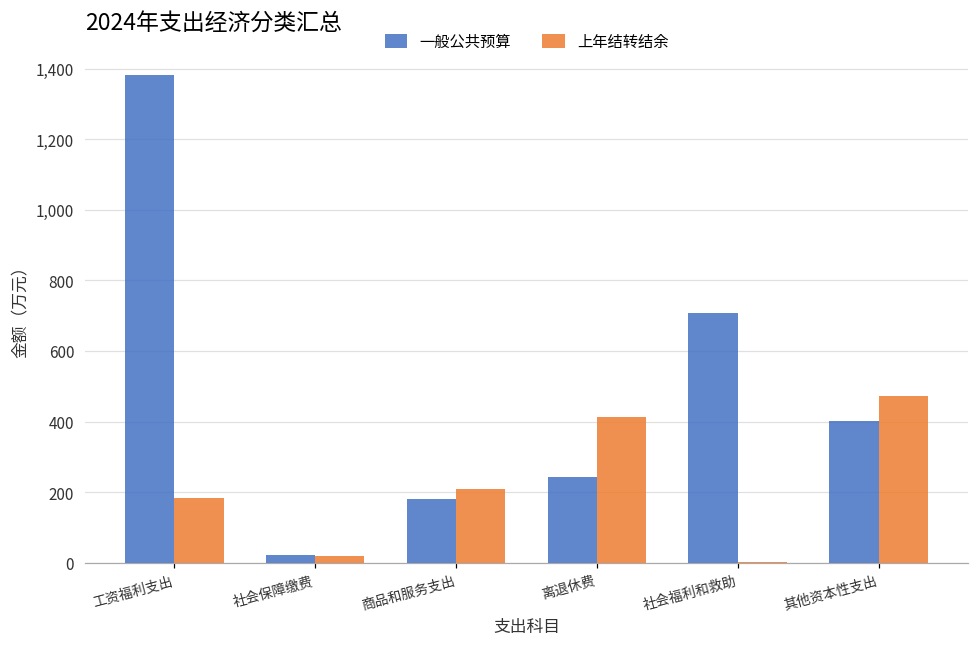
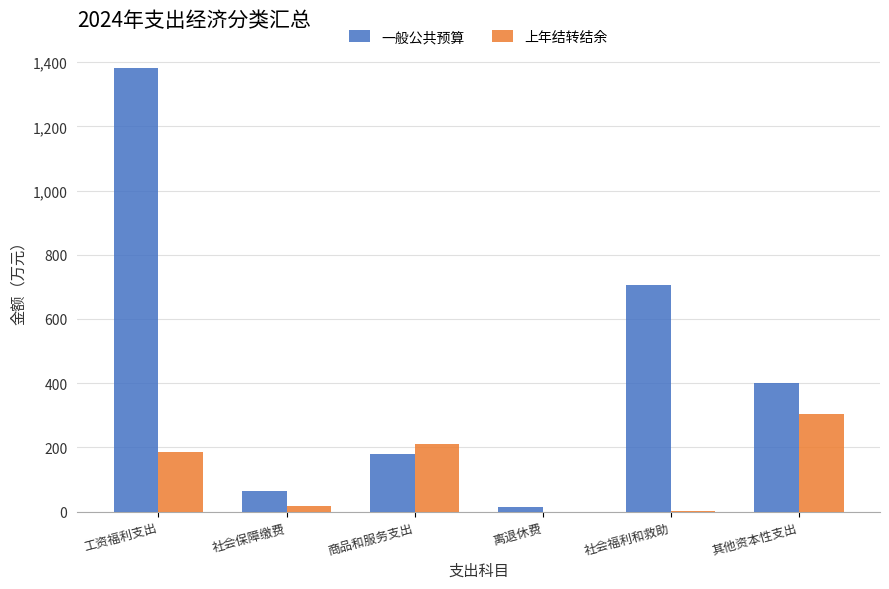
一般公共预算, 社会保障缴费: 20 -> 60
一般公共预算, 离退休费: 240 -> 20
上年结转结余, 离退休费: 410 -> 0
上年结转结余, 其他资本性支出: 470 -> 300
